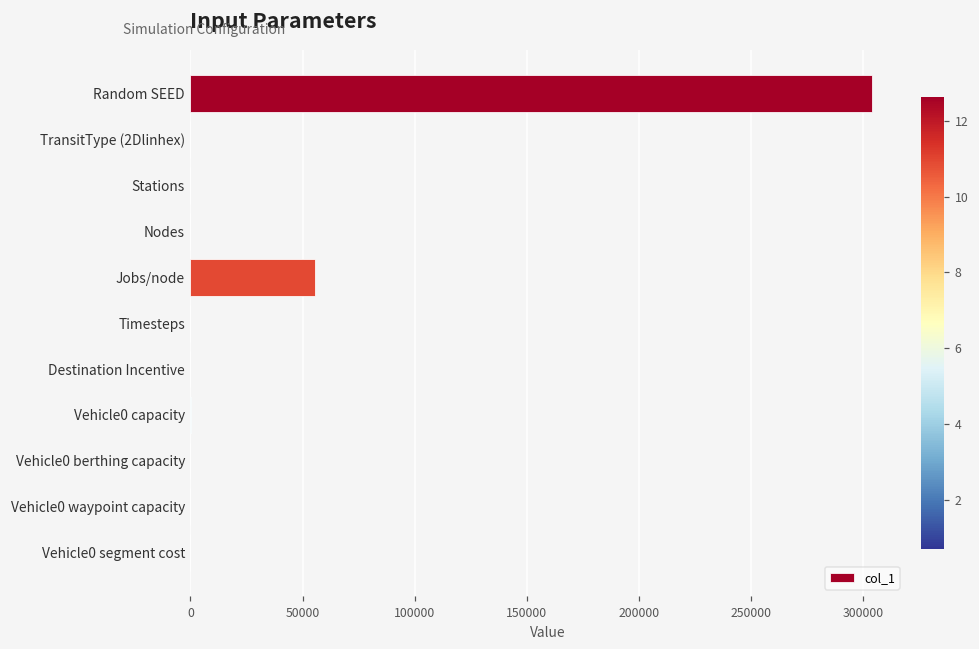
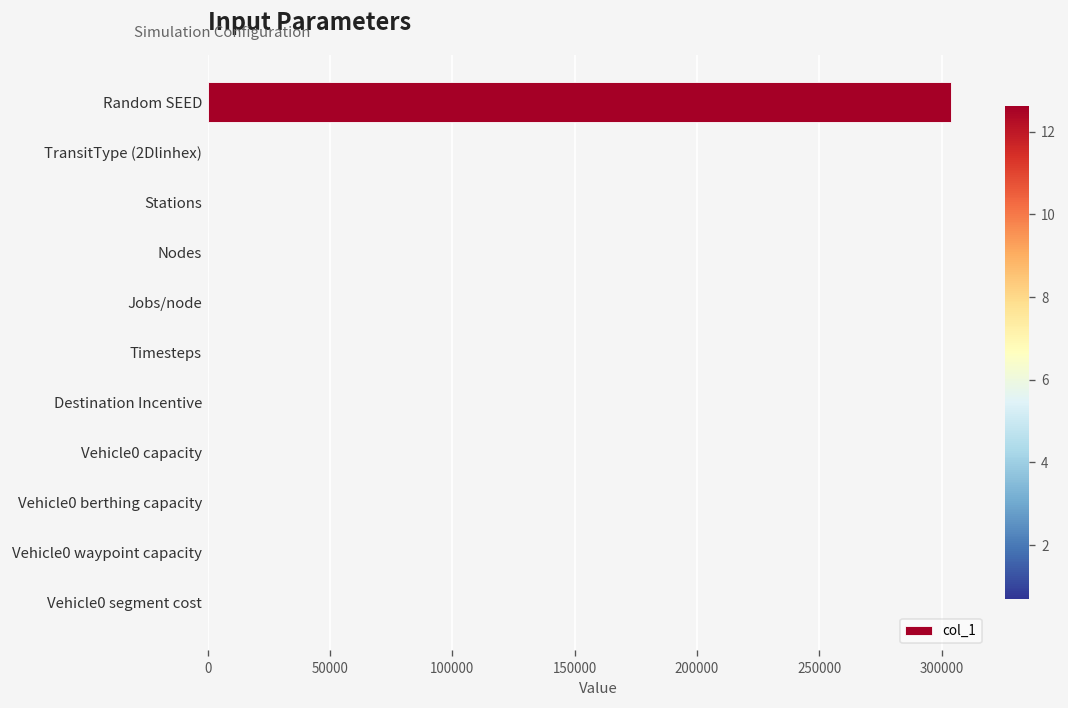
Jobs/node: 55000 -> 0
